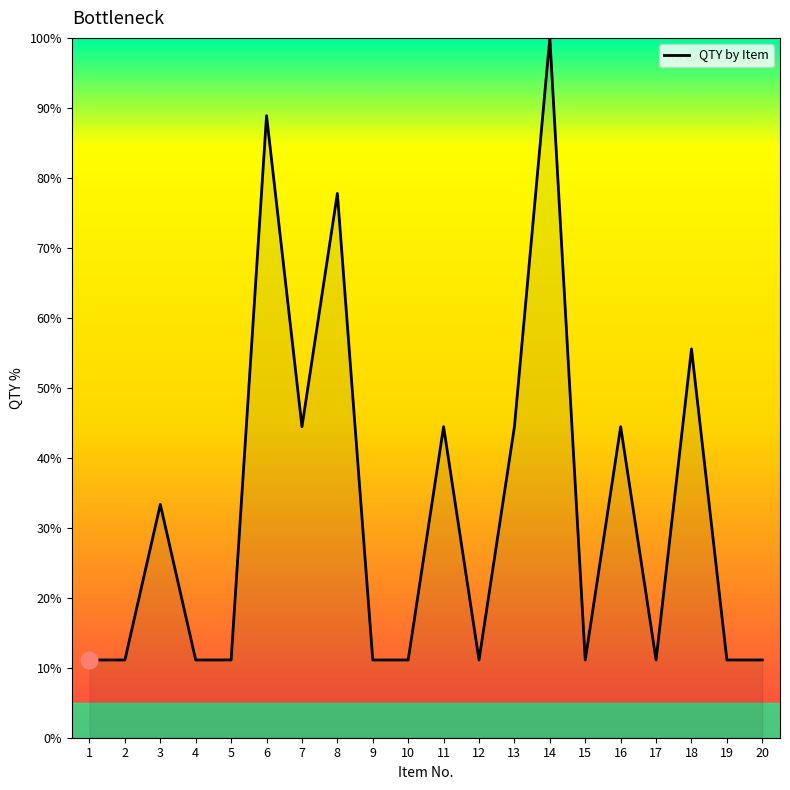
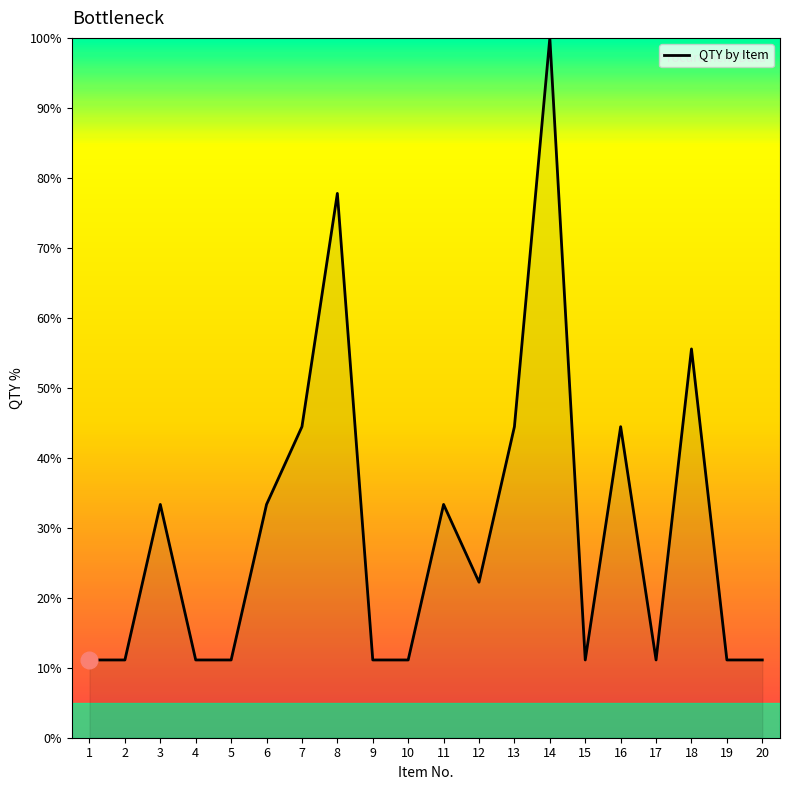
QTY by Item, 6: 89% -> 33%
QTY by Item, 11: 44% -> 33%
QTY by Item, 12: 11% -> 22%
